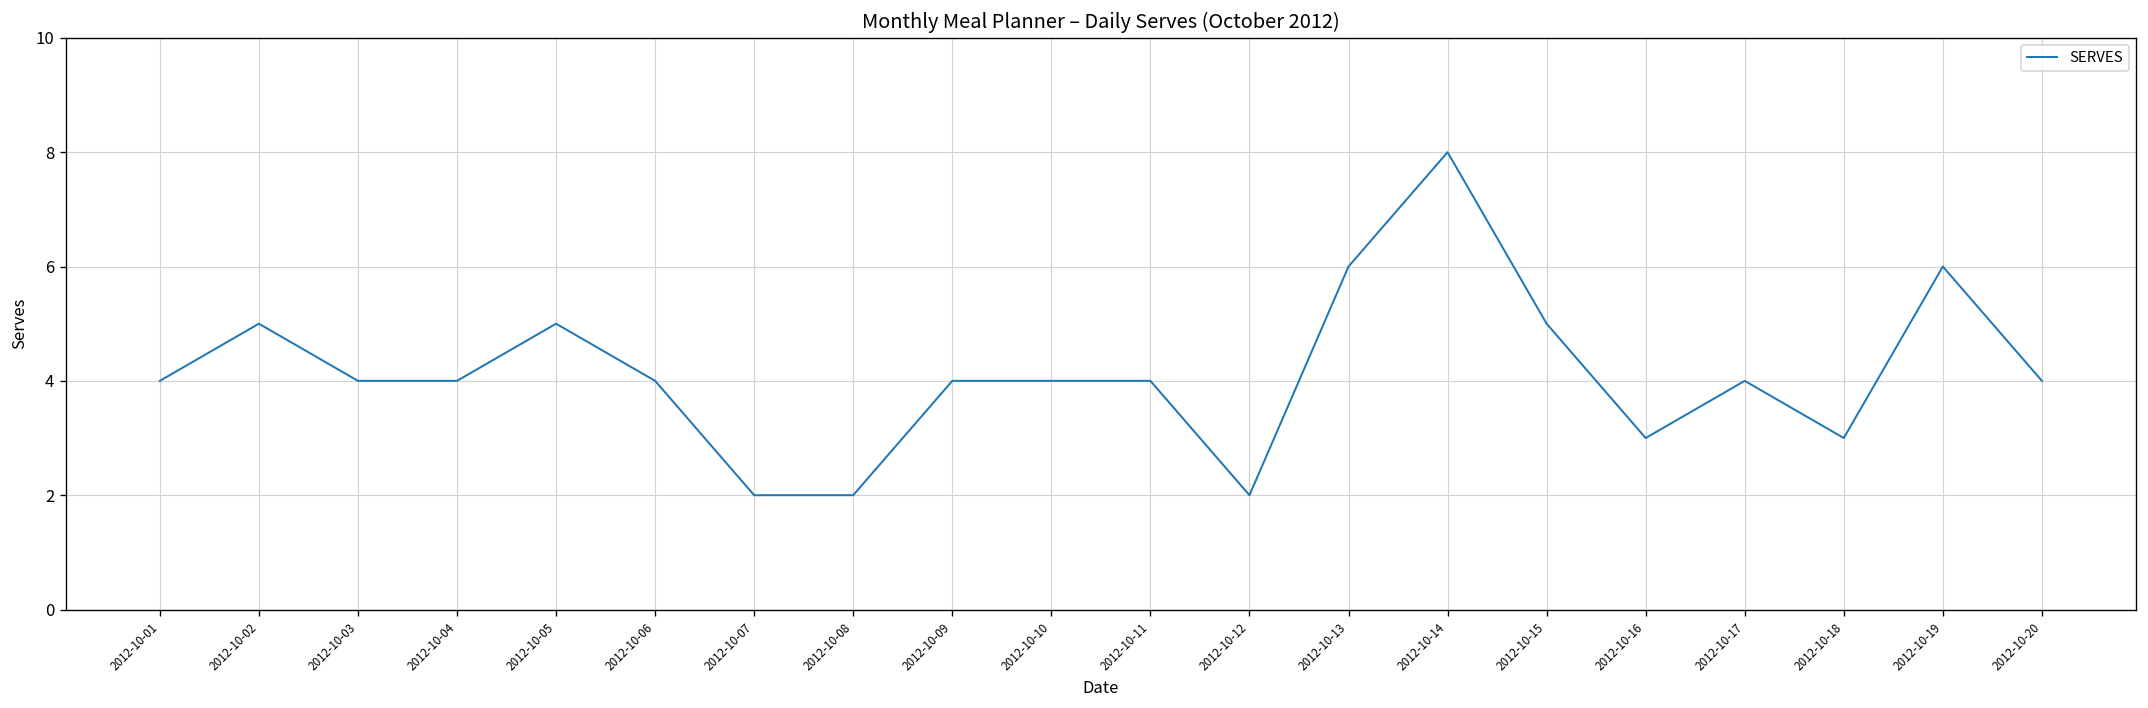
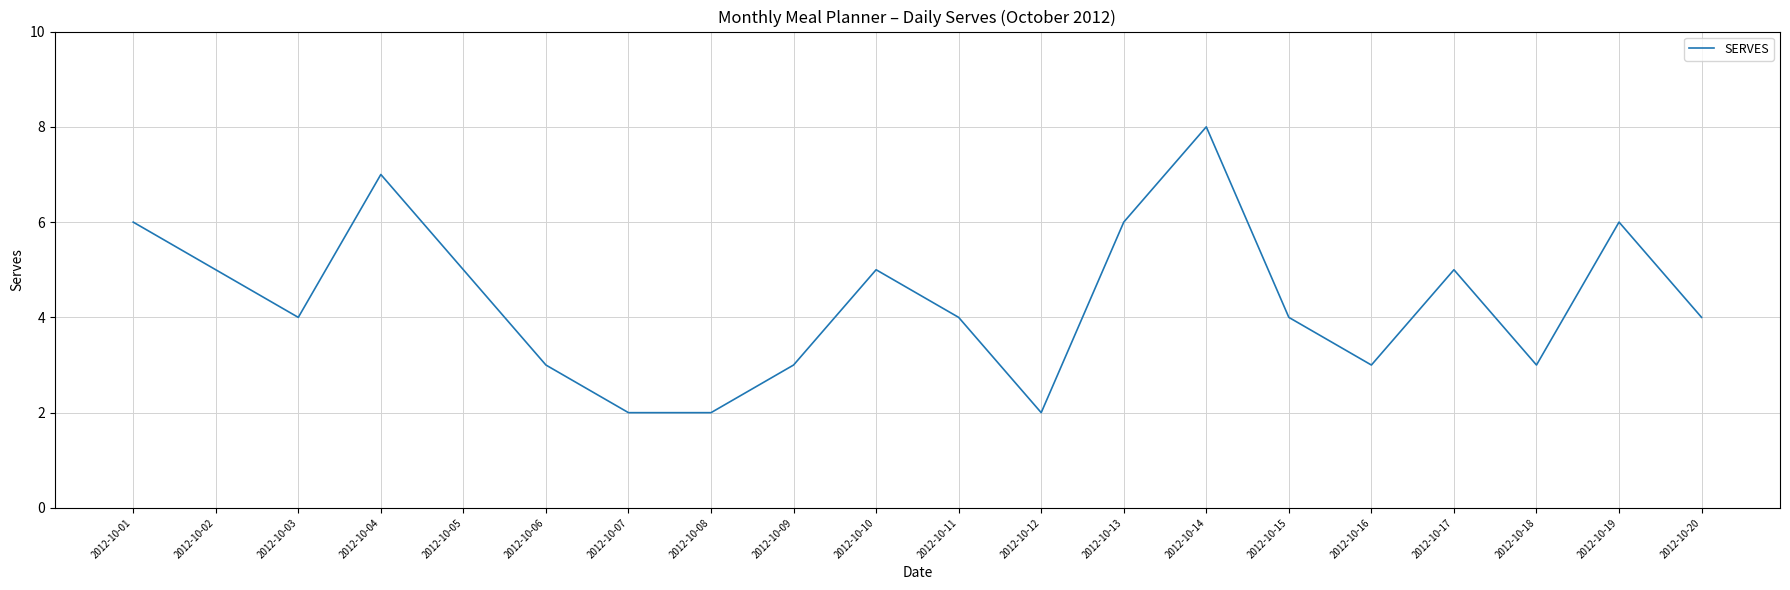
2012-10-01: 4 -> 6
2012-10-04: 4 -> 7
2012-10-06: 4 -> 3
2012-10-09: 4 -> 3
2012-10-10: 4 -> 5
2012-10-15: 5 -> 4
2012-10-17: 4 -> 5
